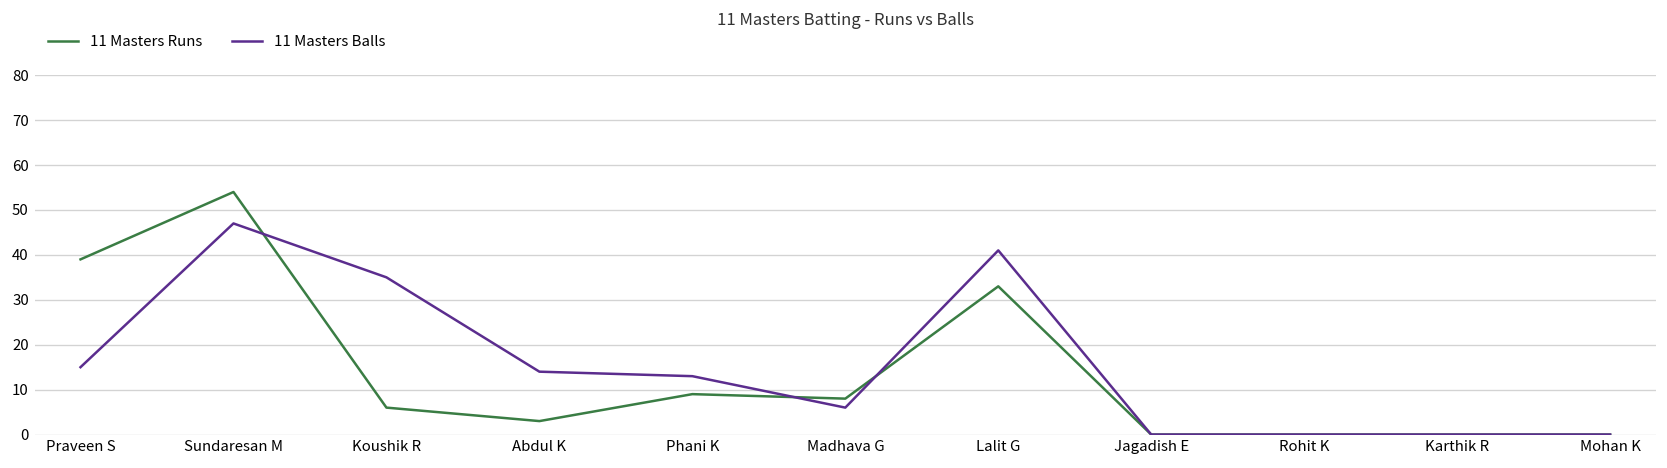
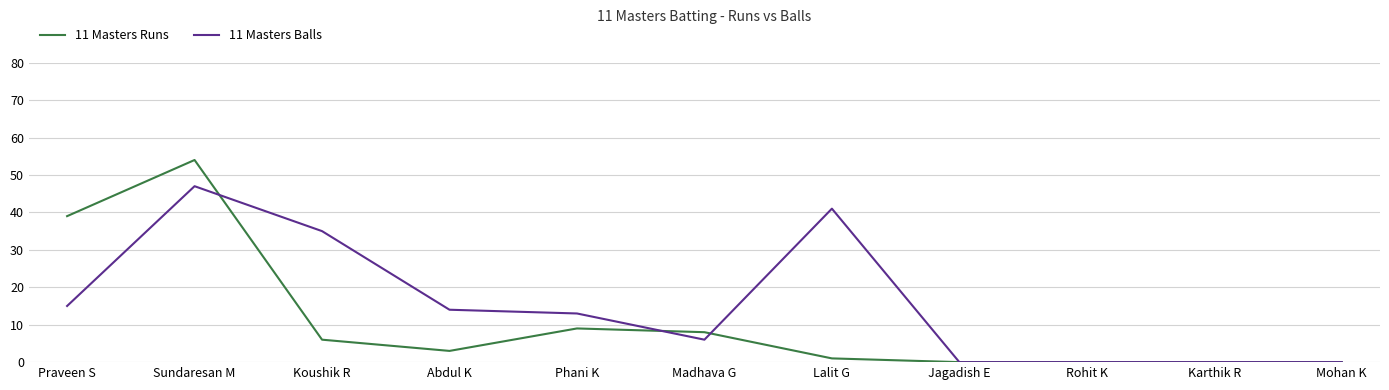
11 Masters Runs, Lalit G: 33 -> 1
